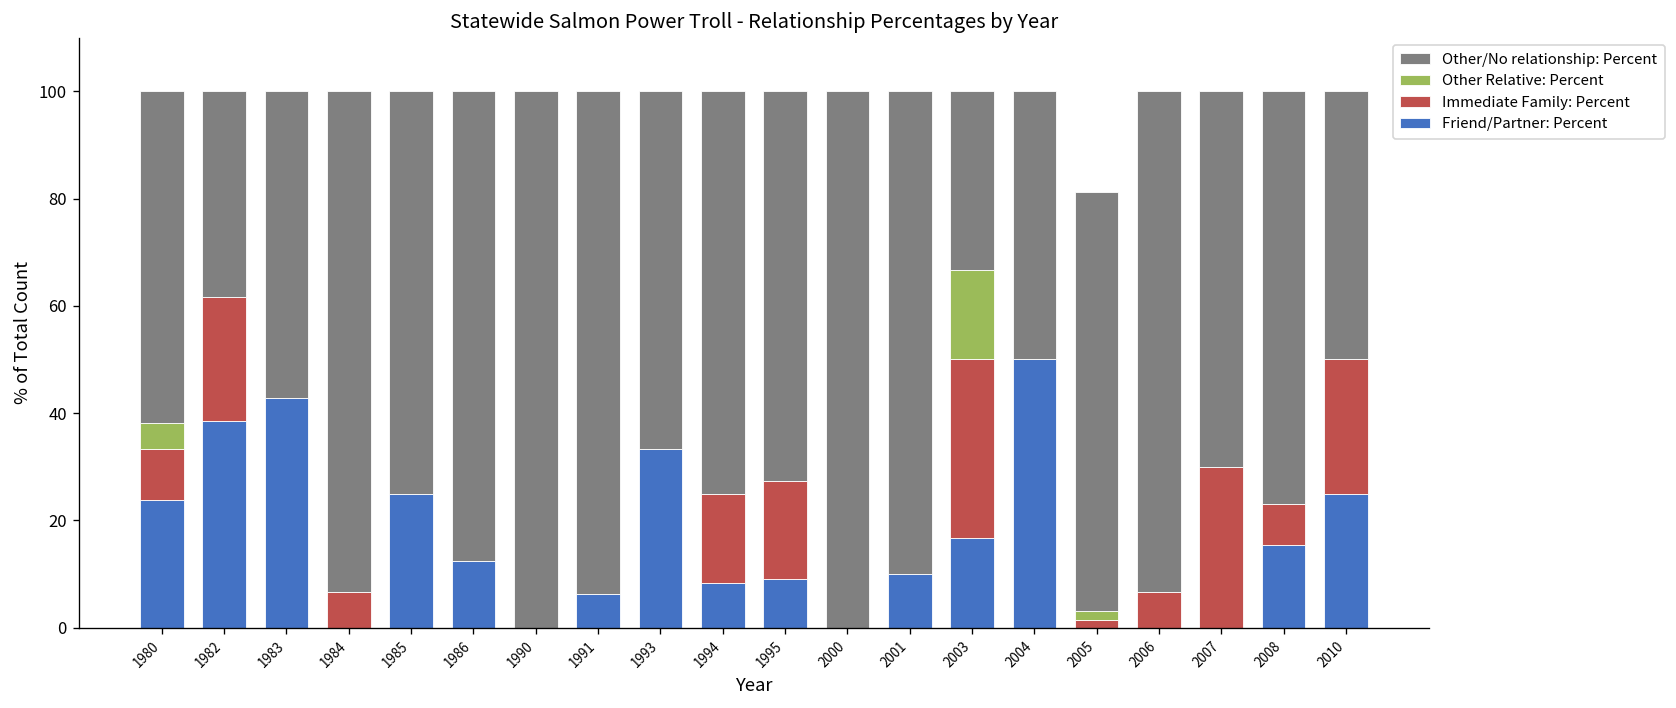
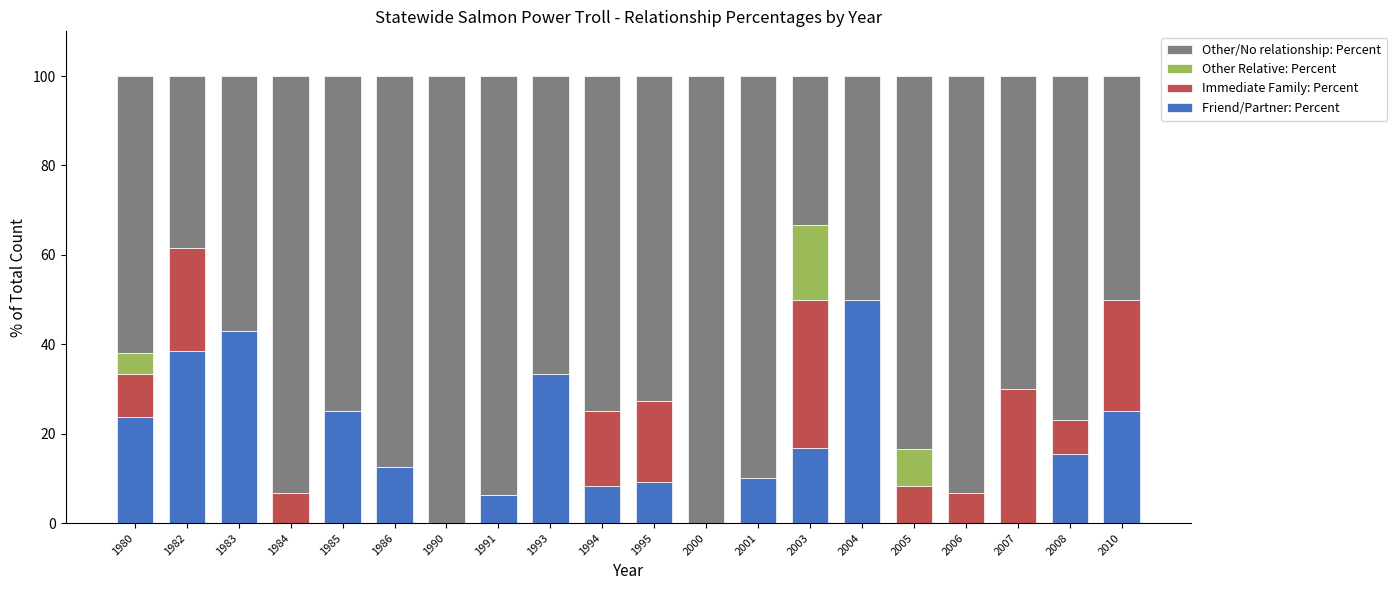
Immediate Family: Percent, 2005: 1 -> 8
Other Relative: Percent, 2005: 2 -> 8
Other/No relationship: Percent, 2005: 78 -> 83
